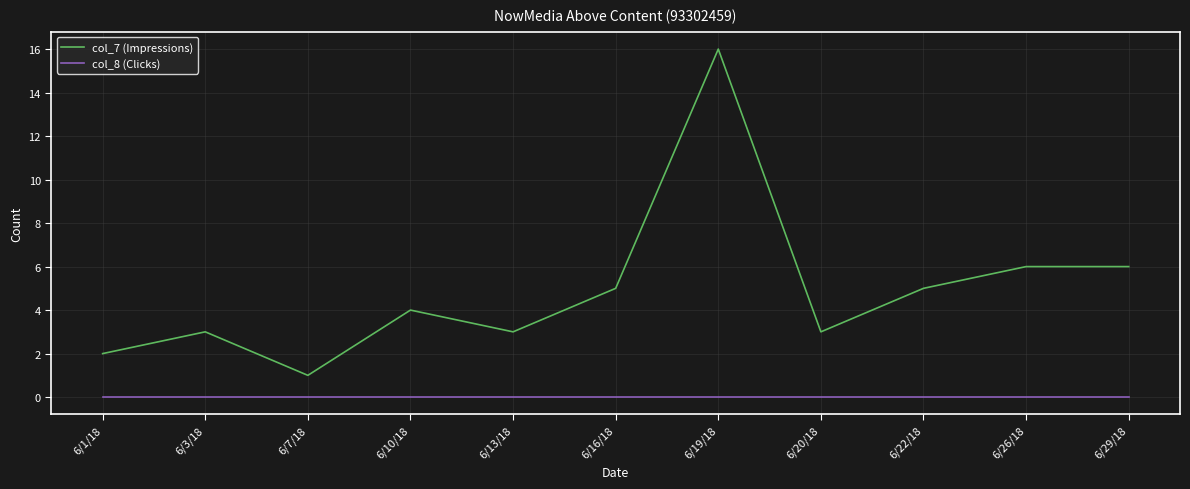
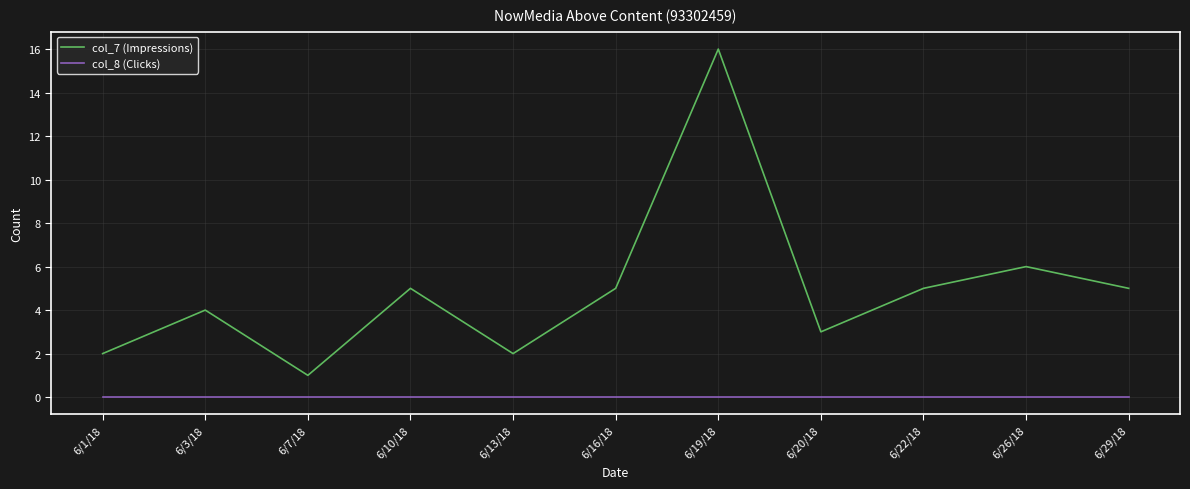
col_7 (Impressions), 6/3/18: 3 -> 4
col_7 (Impressions), 6/10/18: 4 -> 5
col_7 (Impressions), 6/13/18: 3 -> 2
col_7 (Impressions), 6/29/18: 6 -> 5
